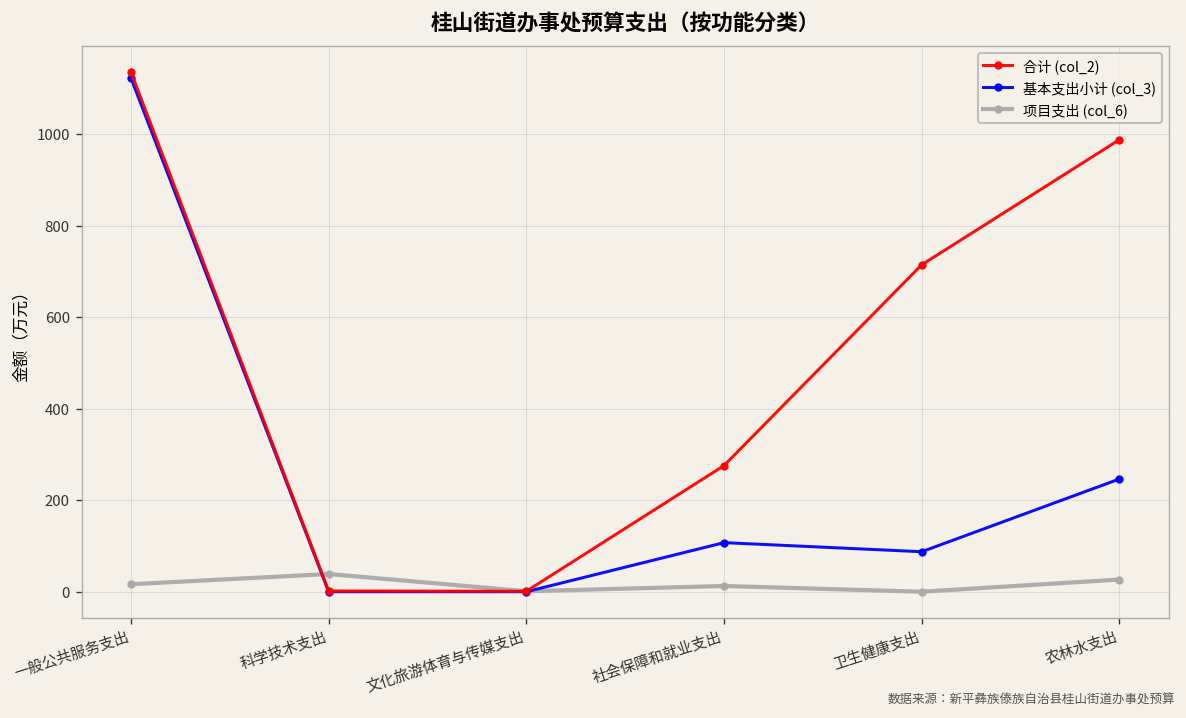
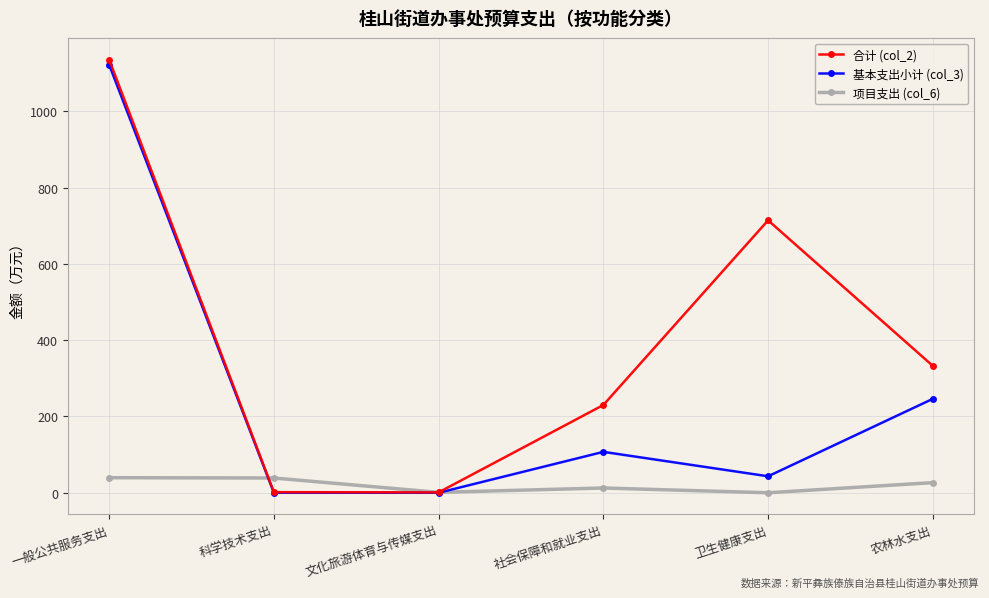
项目支出 (col_6), 一般公共服务支出: 20 -> 40
合计 (col_2), 社会保障和就业支出: 280 -> 230
基本支出小计 (col_3), 卫生健康支出: 90 -> 40
合计 (col_2), 农林水支出: 990 -> 330
